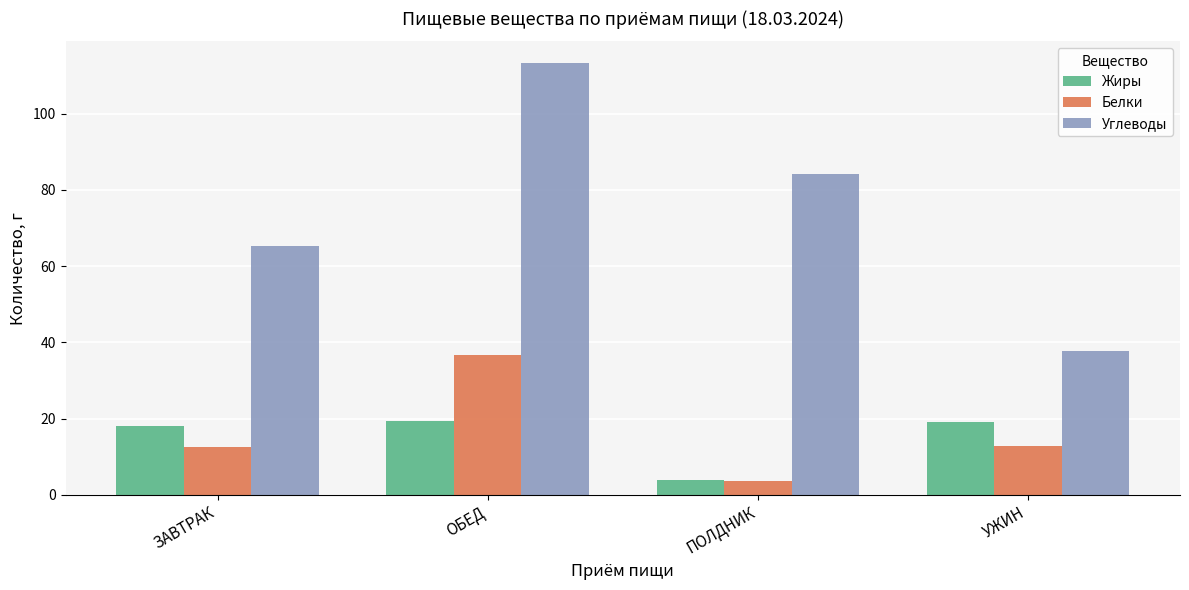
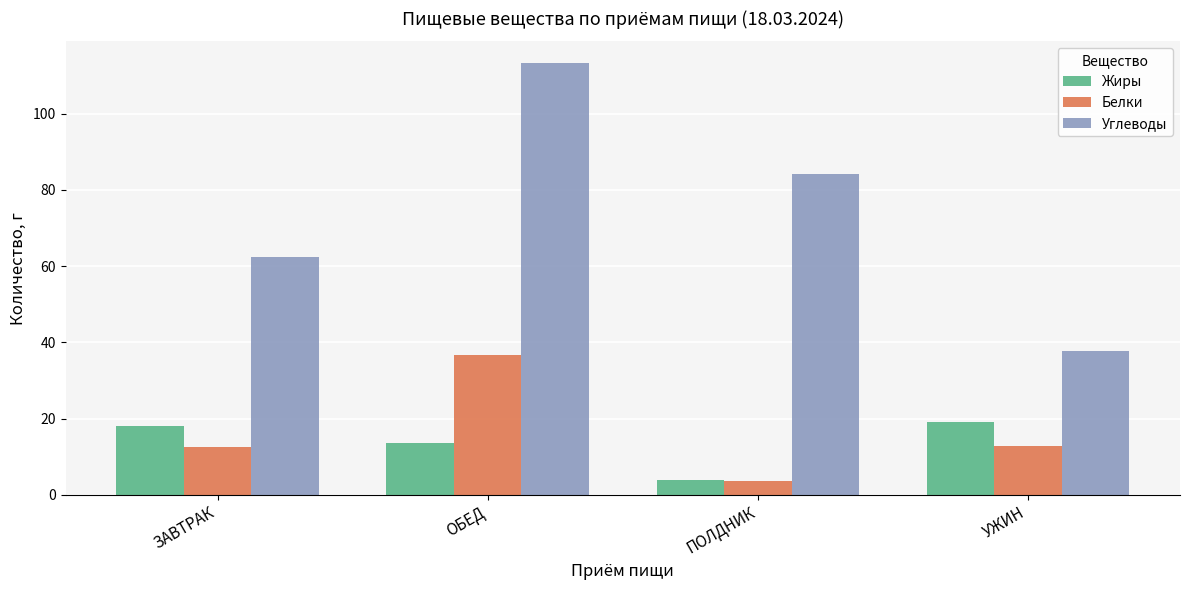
Углеводы, ЗАВТРАК: 65 -> 62
Жиры, ОБЕД: 19 -> 14
